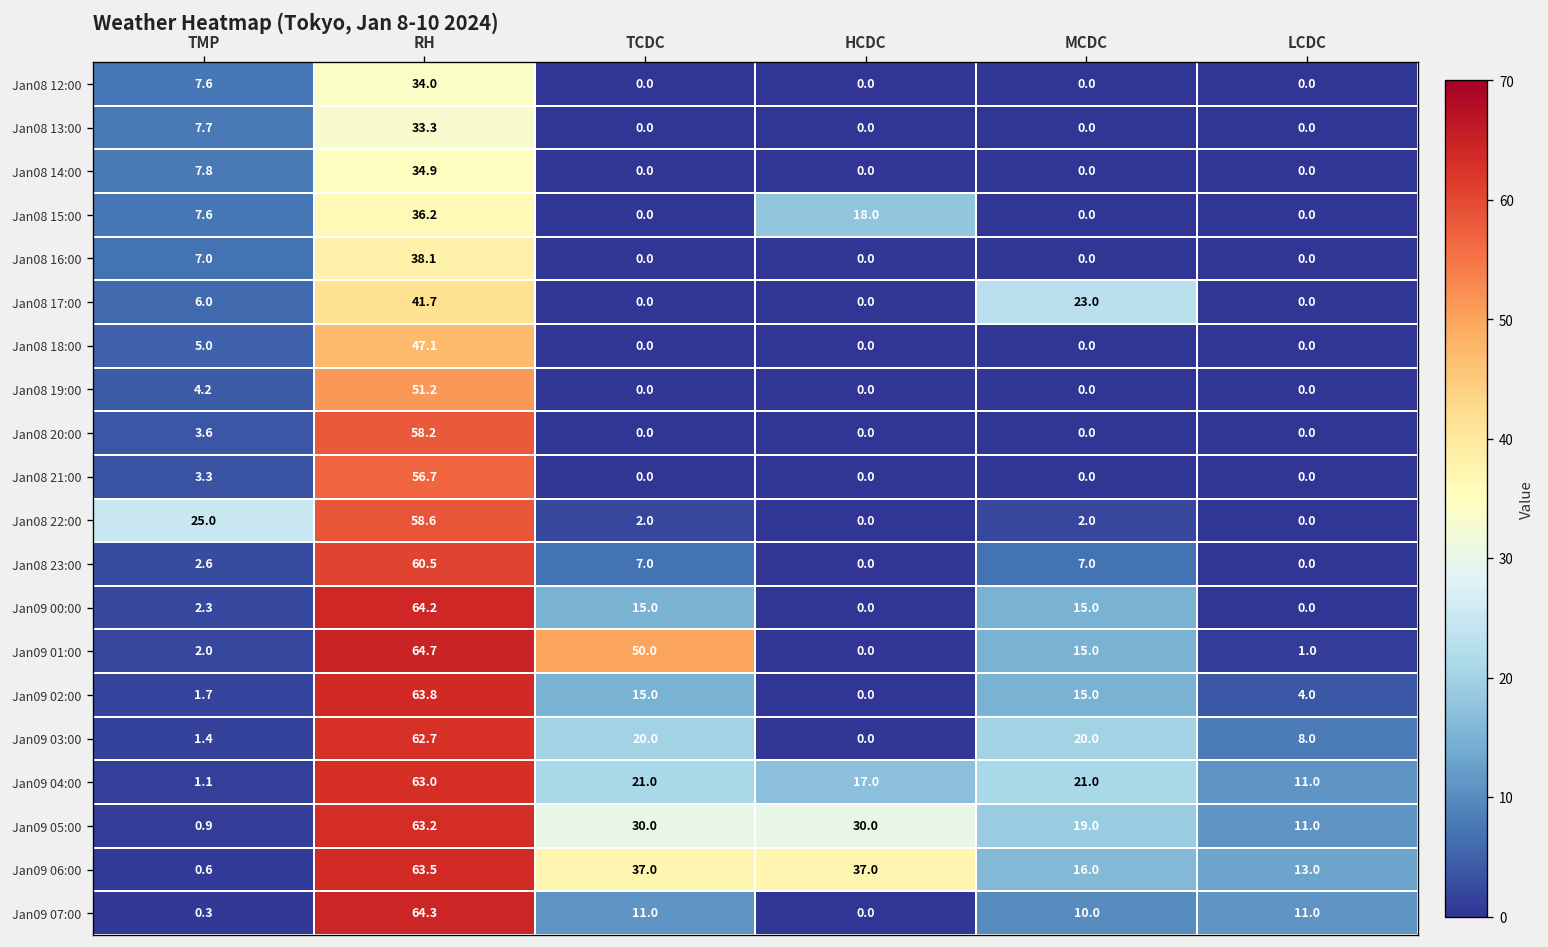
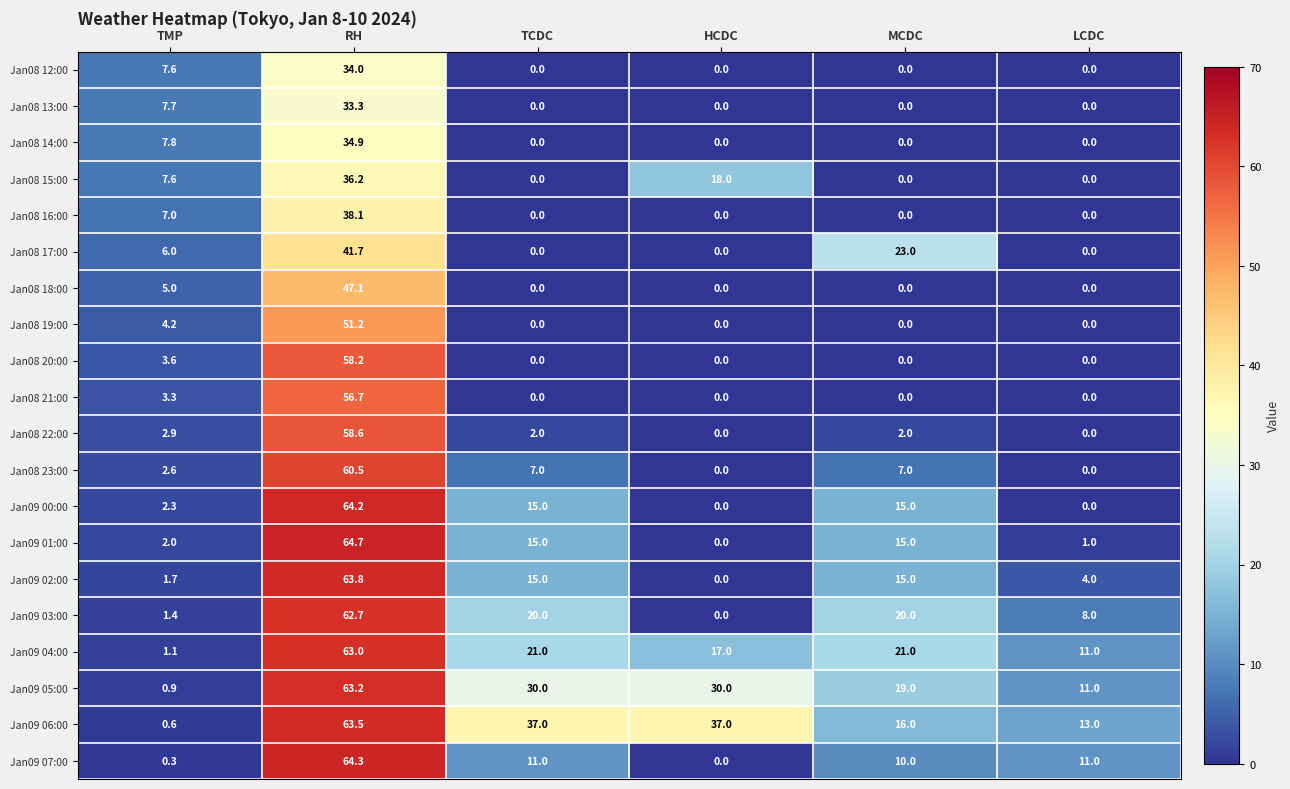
Jan08 22:00, TMP: 25.0 -> 2.9
Jan09 01:00, TCDC: 50.0 -> 15.0
